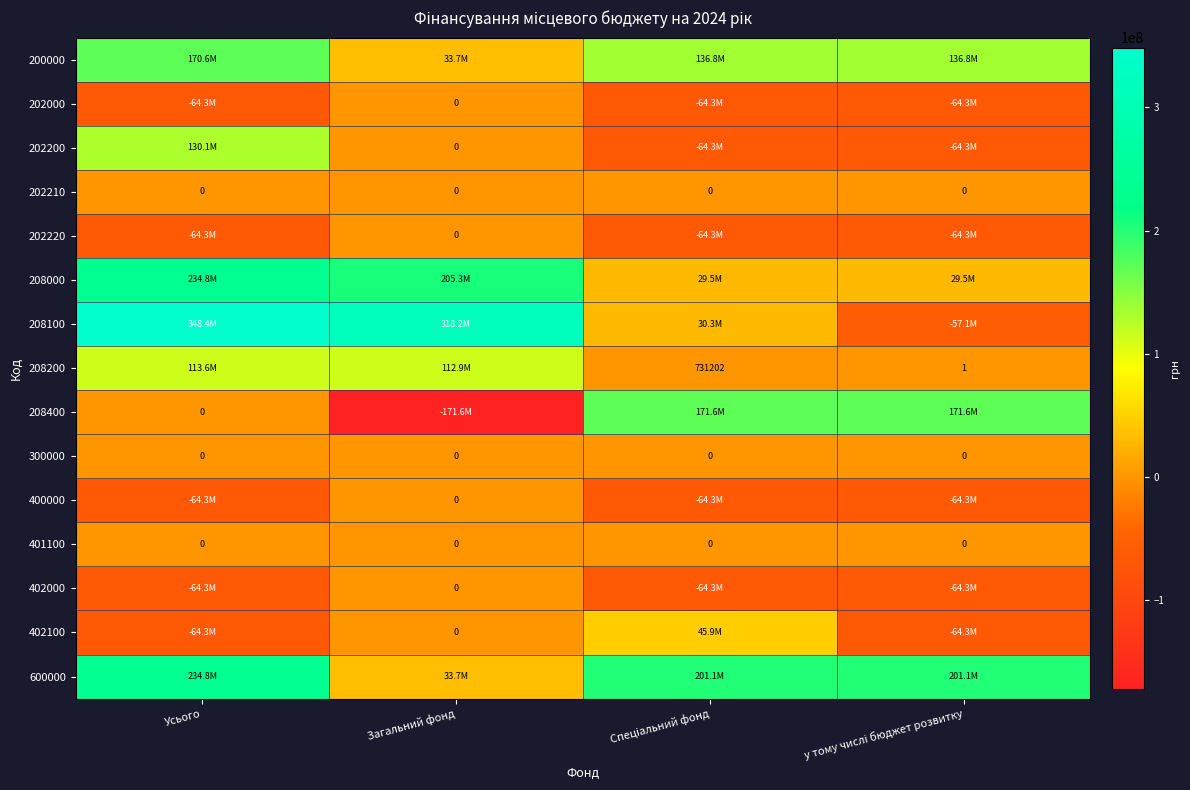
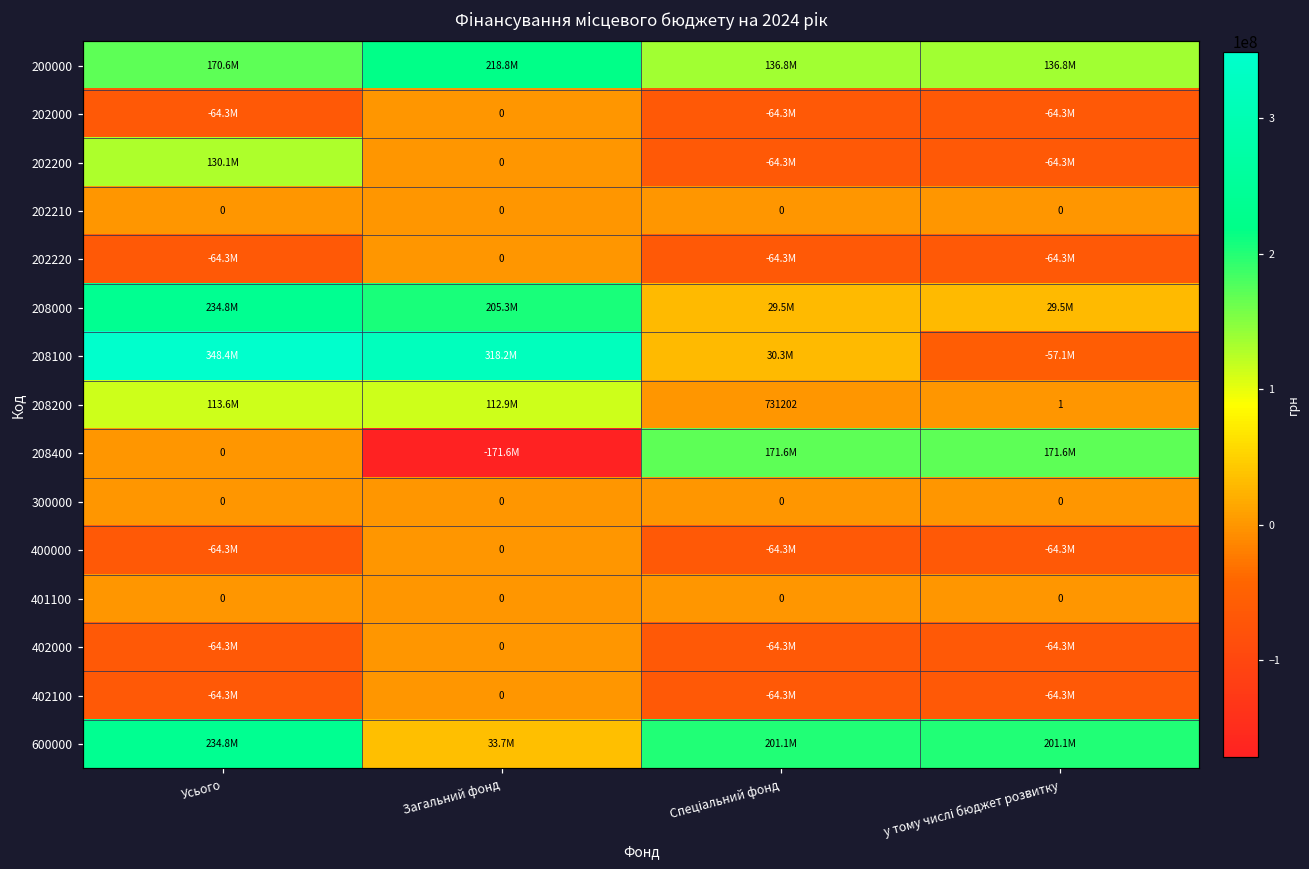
200000, Загальний фонд: 33.7M -> 218.8M
402100, Спеціальний фонд: 45.9M -> -64.3M
